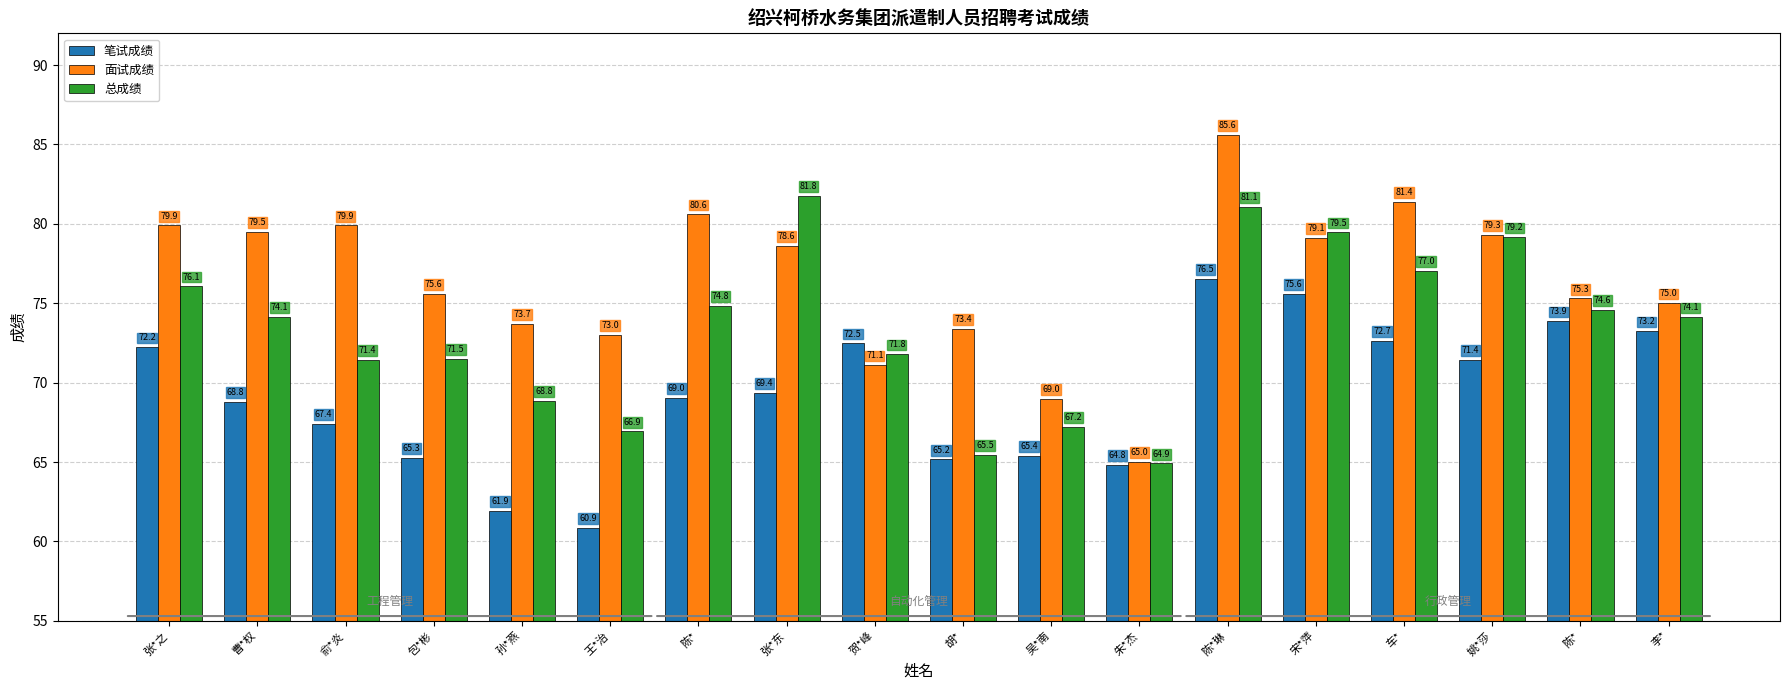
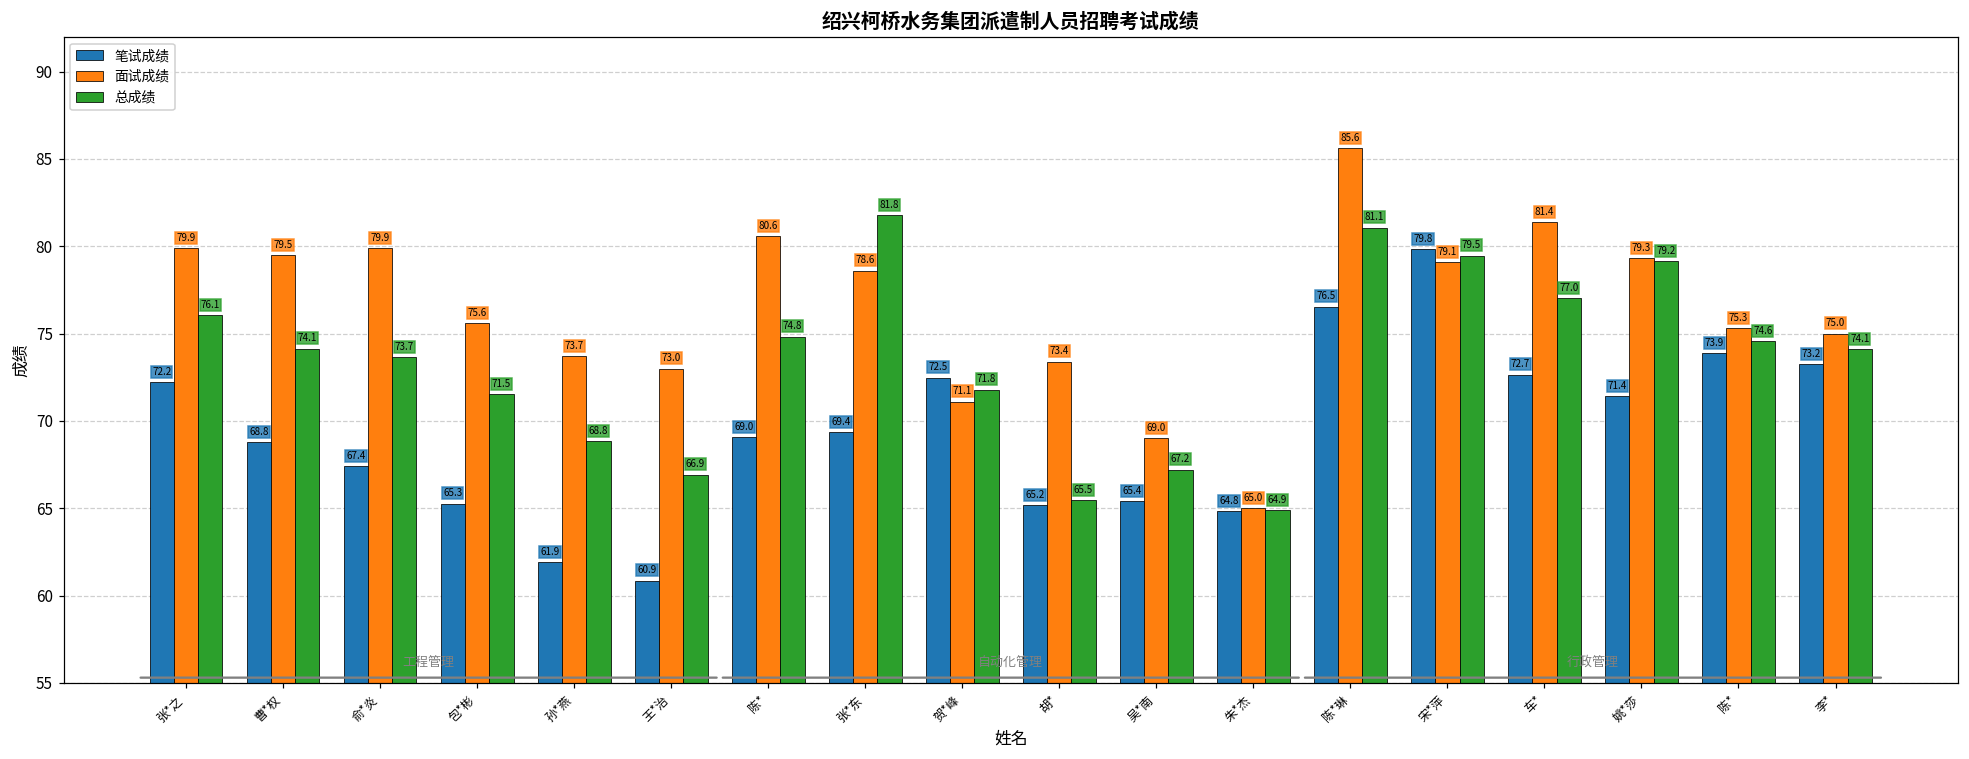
总成绩, 俞*炎: 71.4 -> 73.7
笔试成绩, 宋*萍: 75.6 -> 79.8
